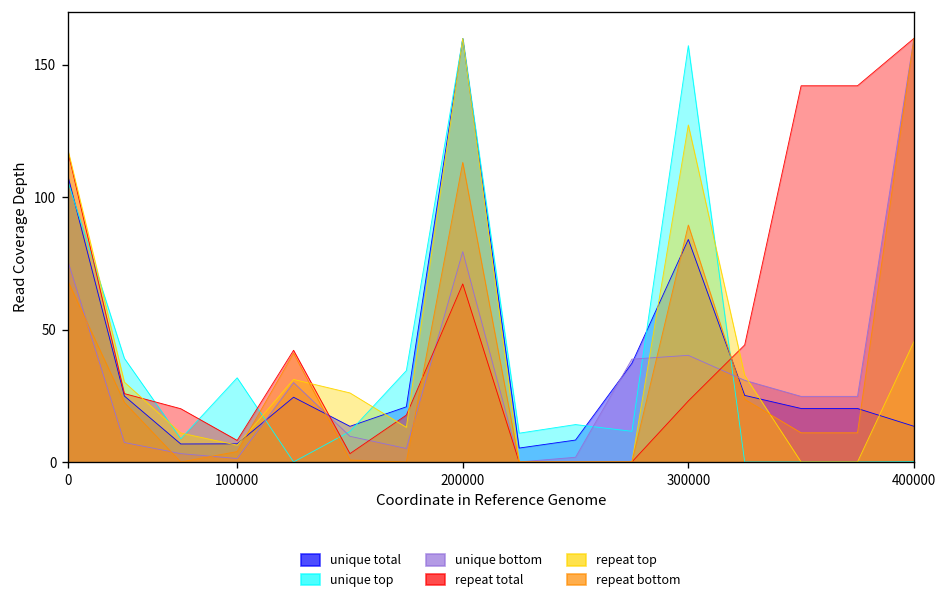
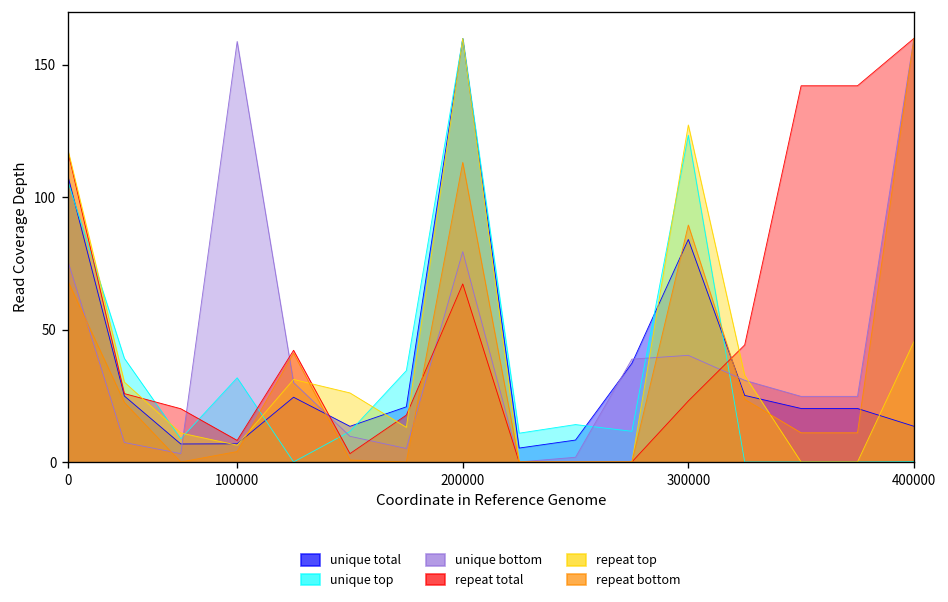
unique bottom, 100000: 1 -> 159
unique top, 300000: 157 -> 123
